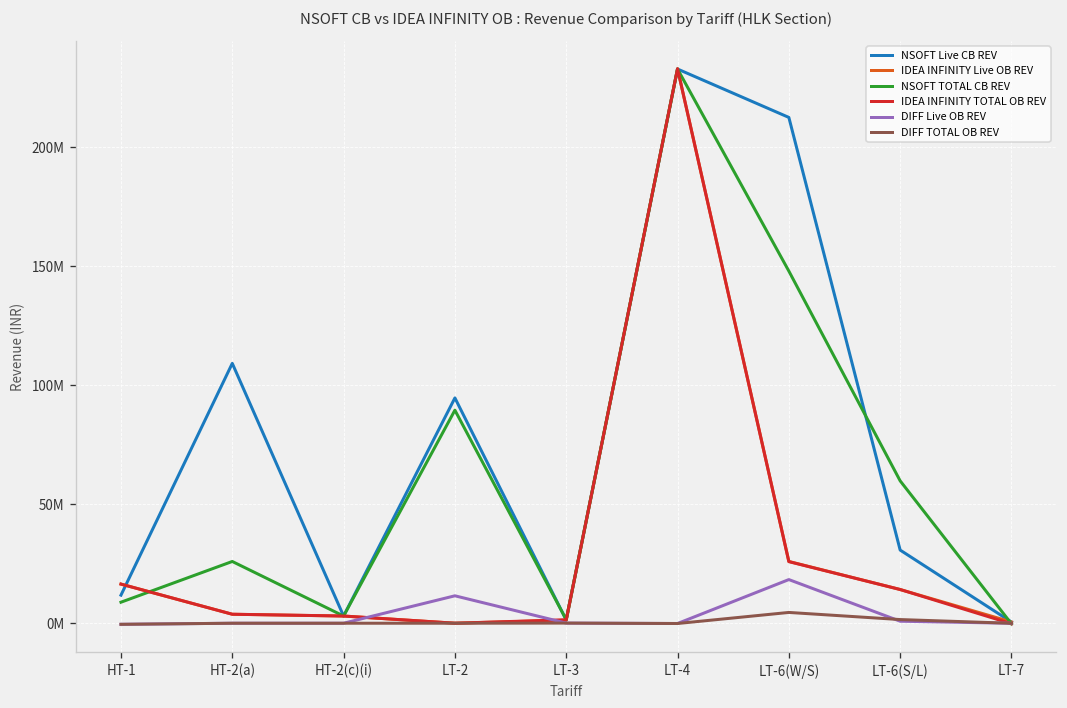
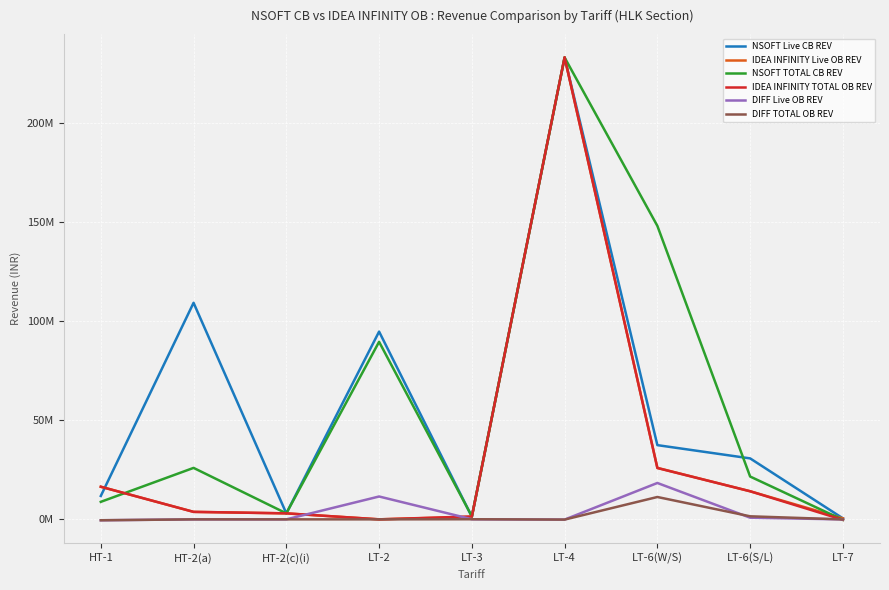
NSOFT Live CB REV, LT-6(W/S): 213000000 -> 37000000
DIFF TOTAL OB REV, LT-6(W/S): 5000000 -> 11000000
NSOFT TOTAL CB REV, LT-6(S/L): 60000000 -> 22000000
